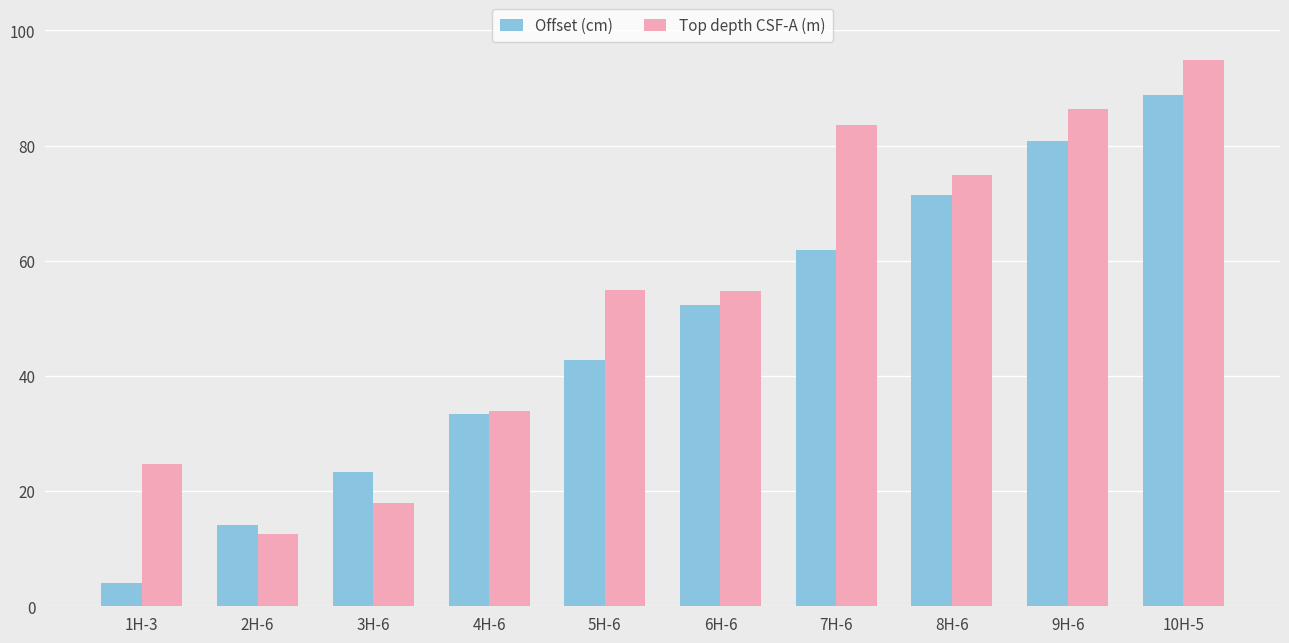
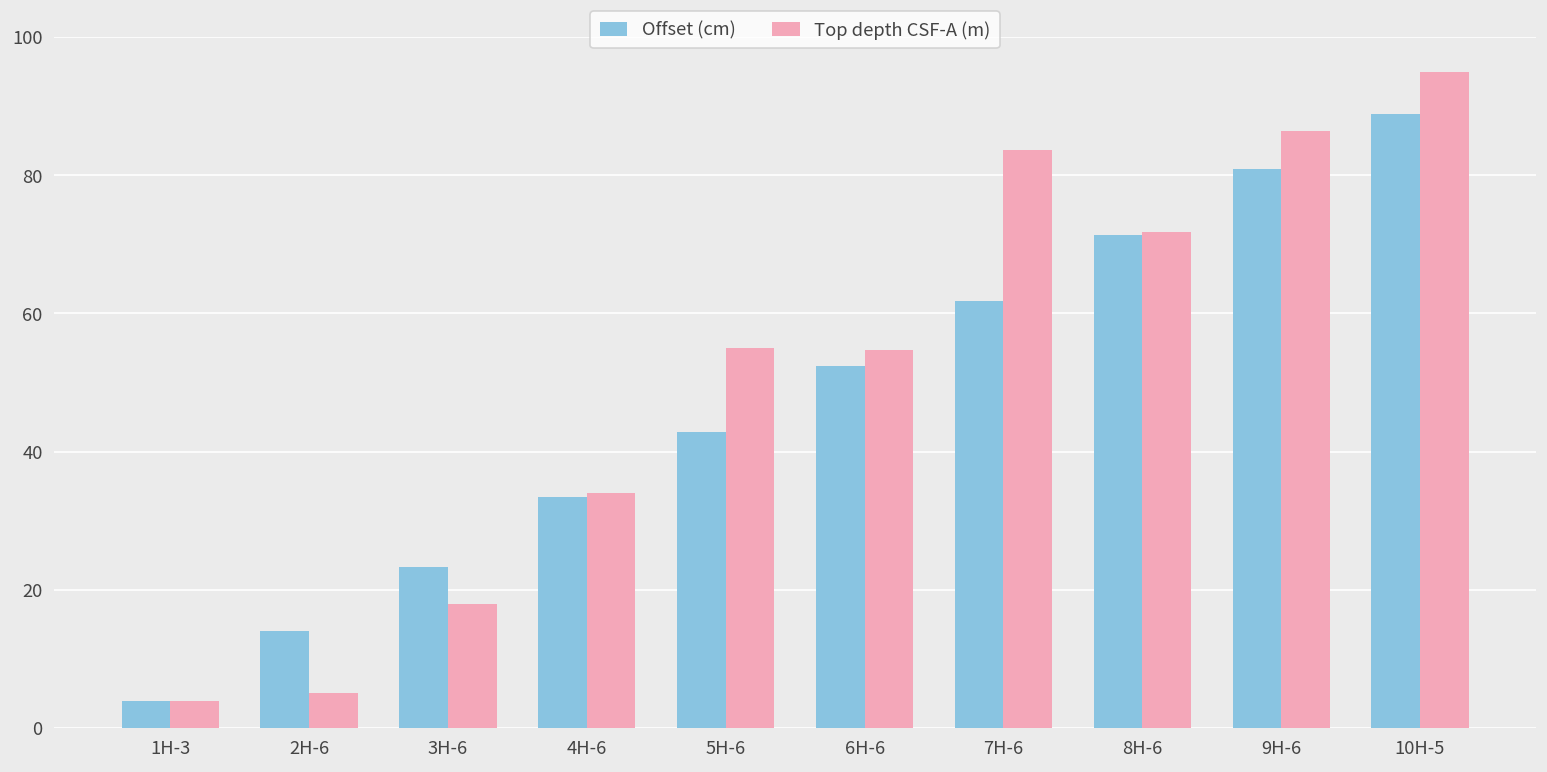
Top depth CSF-A (m), 1H-3: 25 -> 4
Top depth CSF-A (m), 2H-6: 13 -> 5
Top depth CSF-A (m), 8H-6: 75 -> 72
